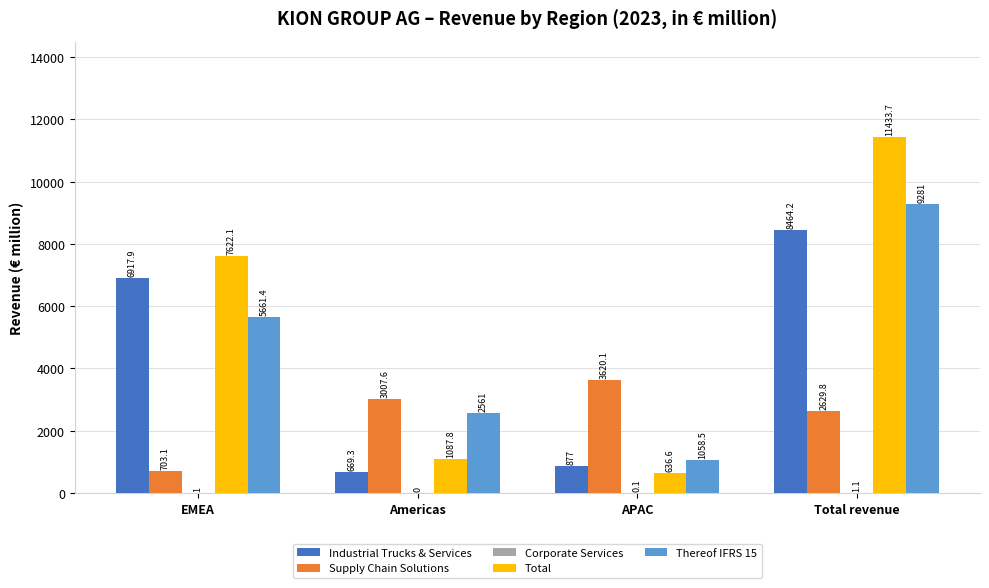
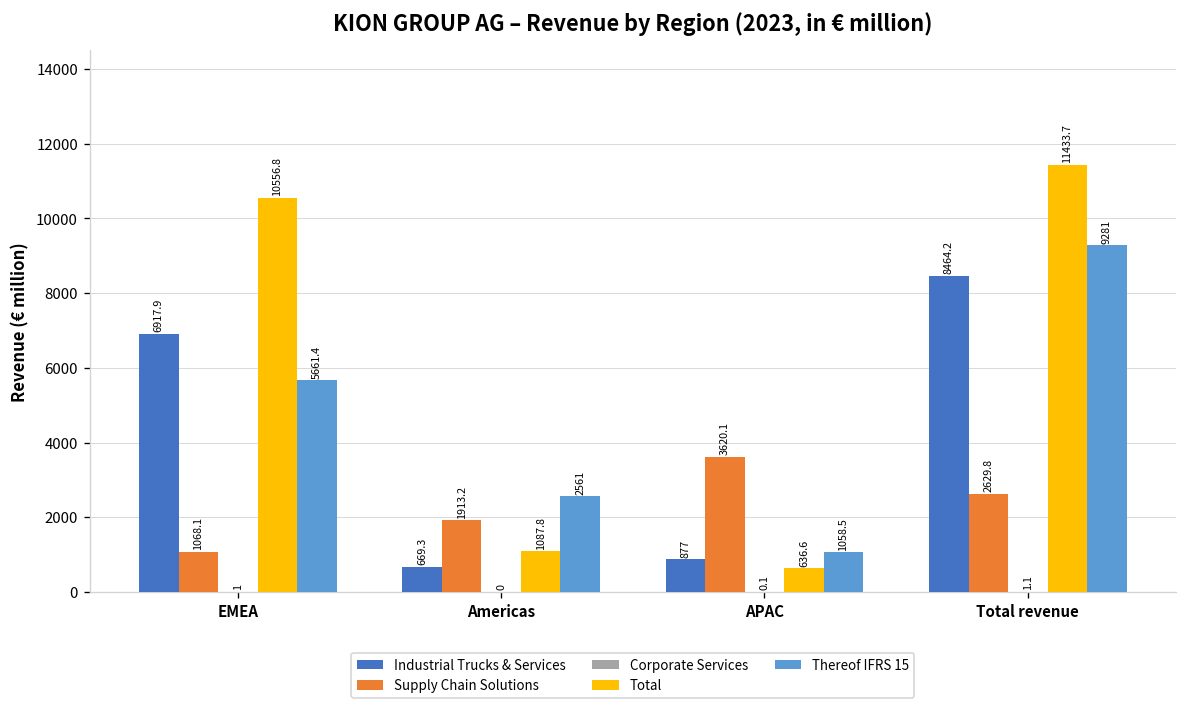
Supply Chain Solutions, EMEA: 703.1 -> 1068.1
Total, EMEA: 7622.1 -> 10556.8
Supply Chain Solutions, Americas: 3007.6 -> 1913.2
